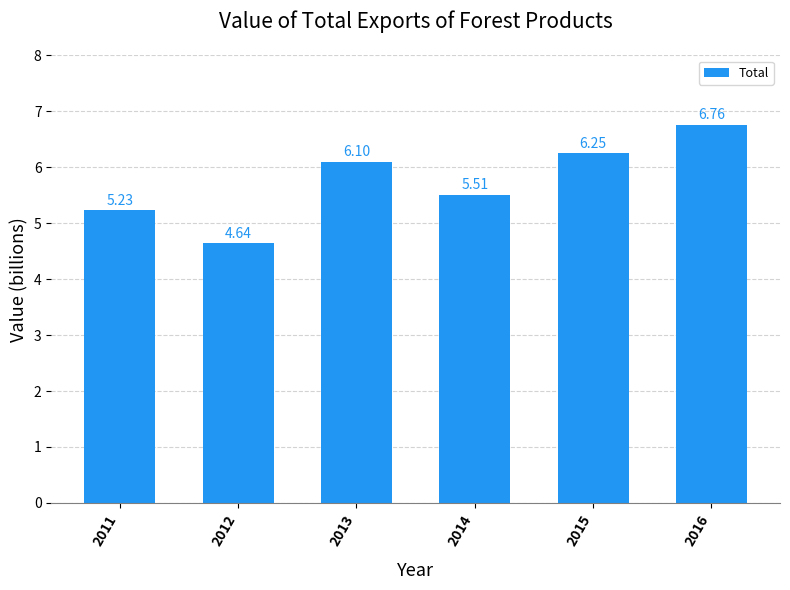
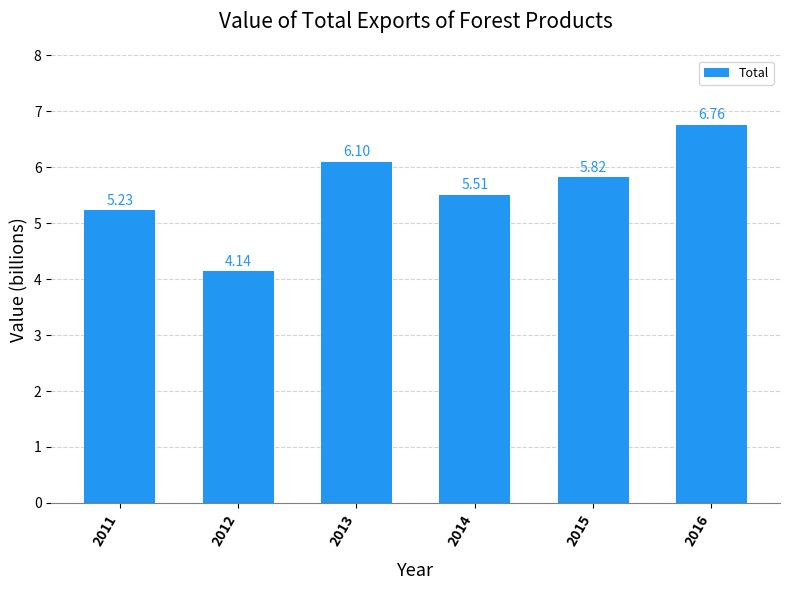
2012: 4.64 -> 4.14
2015: 6.25 -> 5.82
